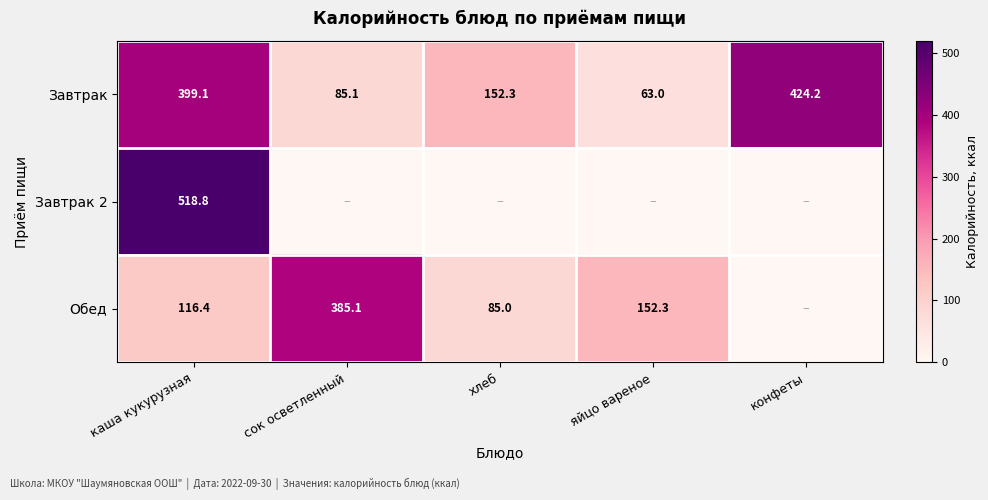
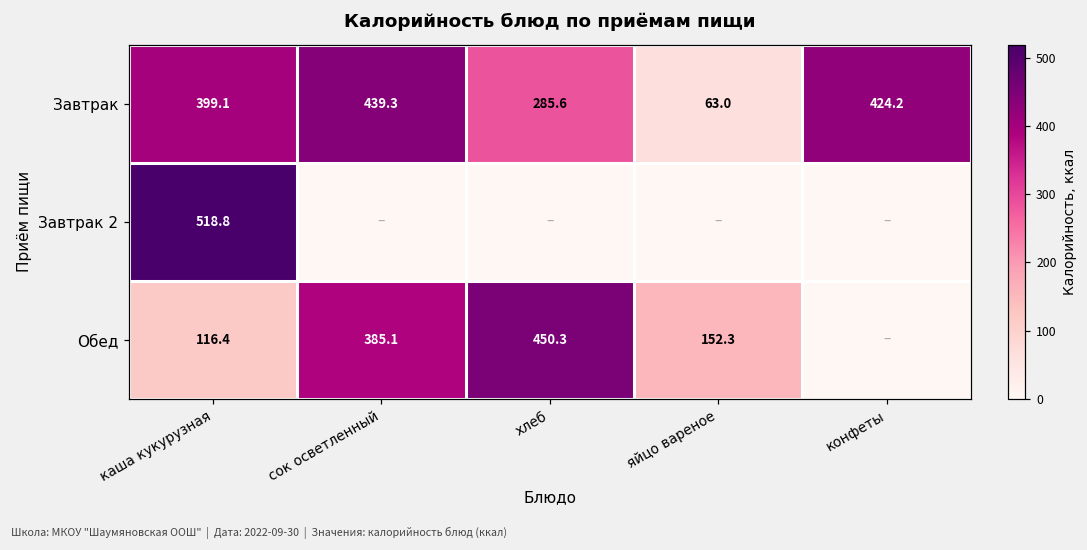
Завтрак, сок осветленный: 85.1 -> 439.3
Завтрак, хлеб: 152.3 -> 285.6
Обед, хлеб: 85.0 -> 450.3
